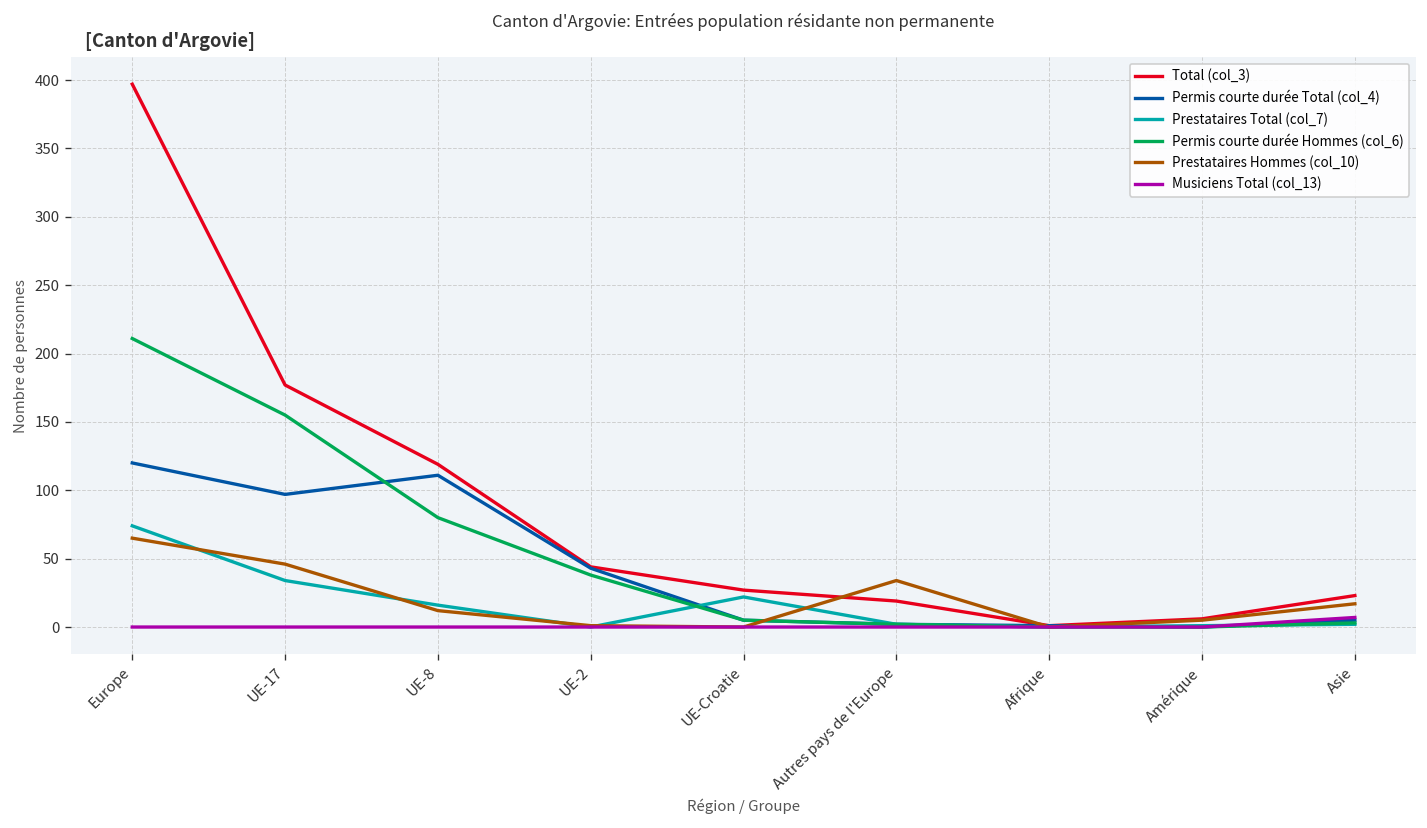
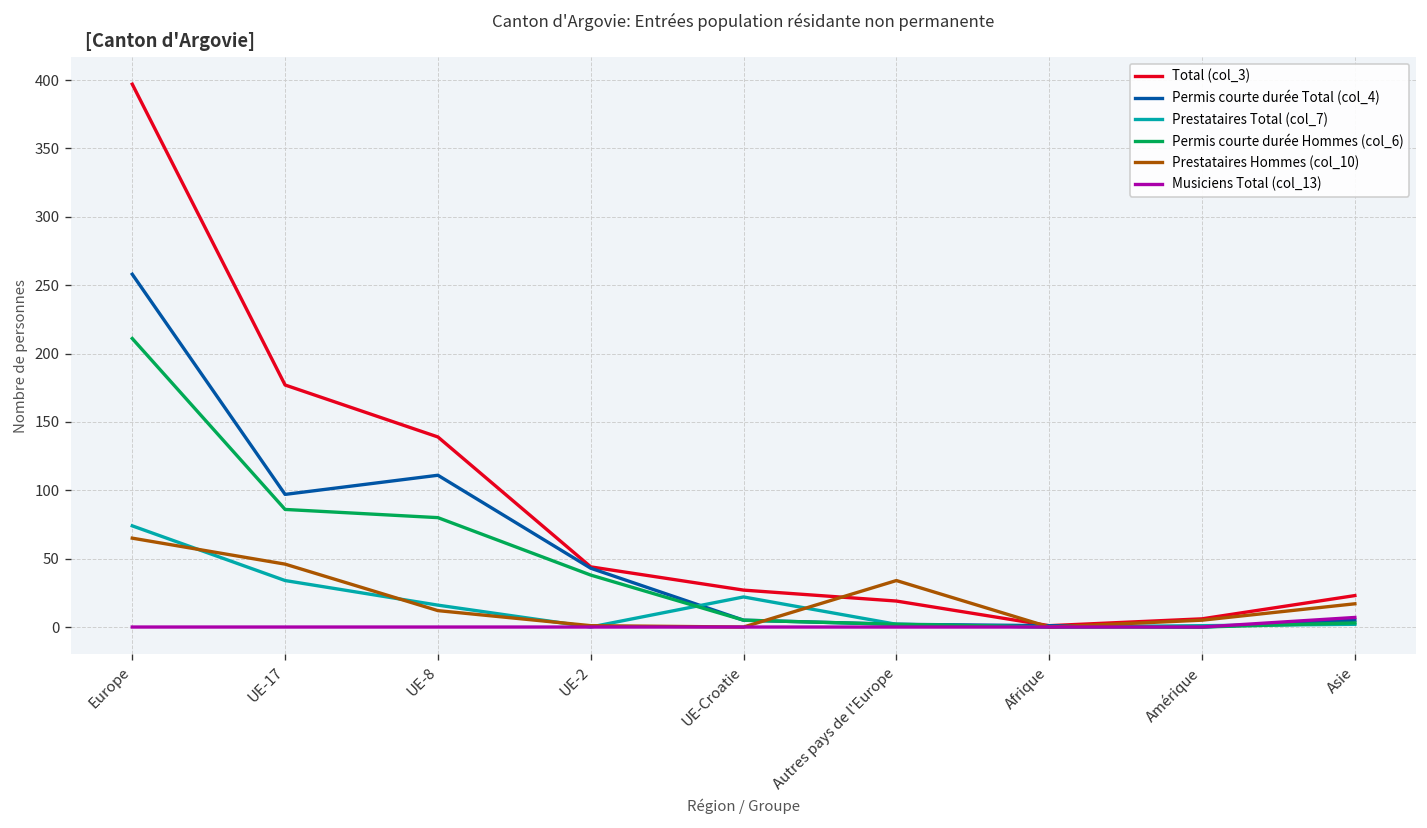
Permis courte durée Total (col_4), Europe: 120 -> 258
Permis courte durée Hommes (col_6), UE-17: 155 -> 86
Total (col_3), UE-8: 119 -> 139
